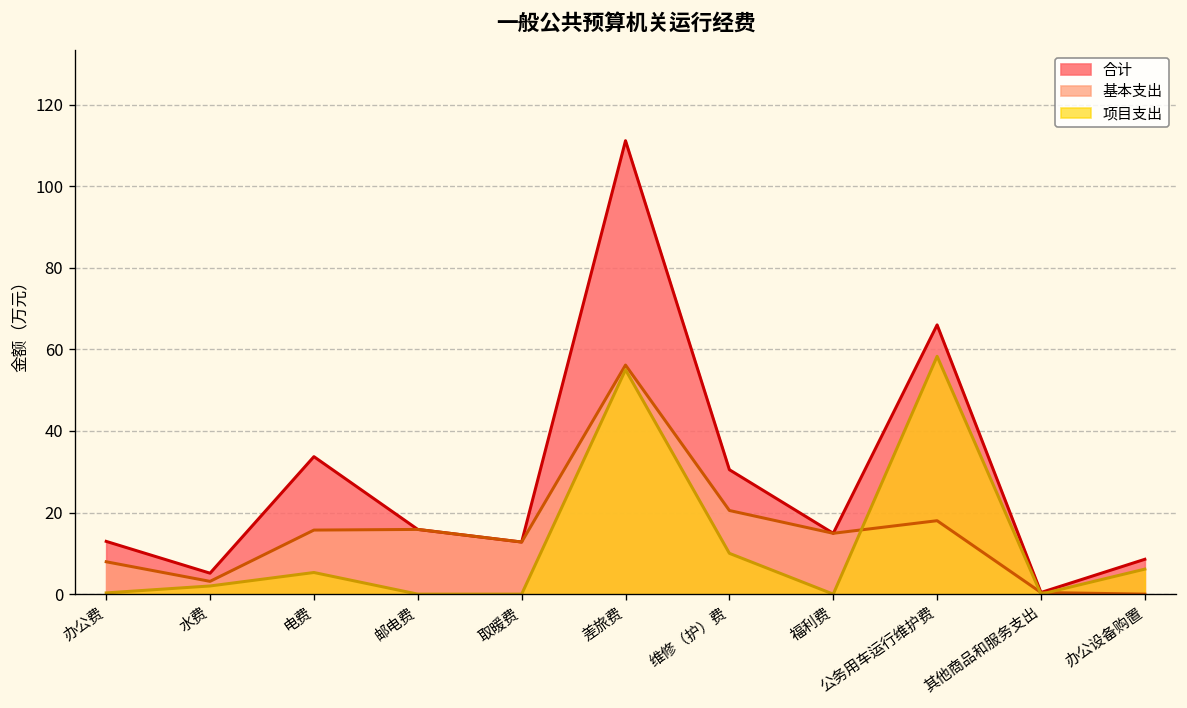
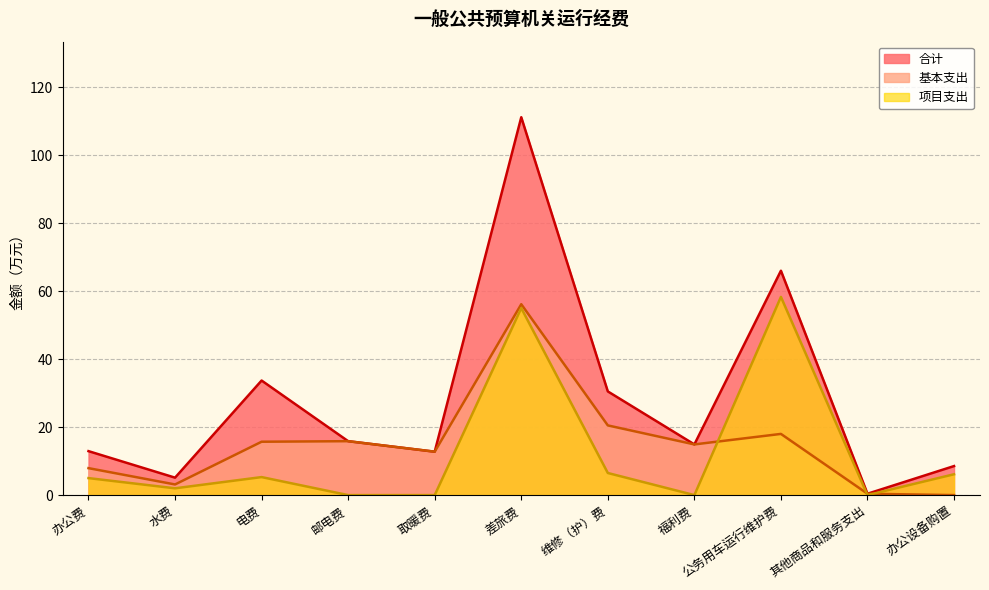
项目支出, 办公费: 0 -> 5
项目支出, 维修（护）费: 10 -> 7
